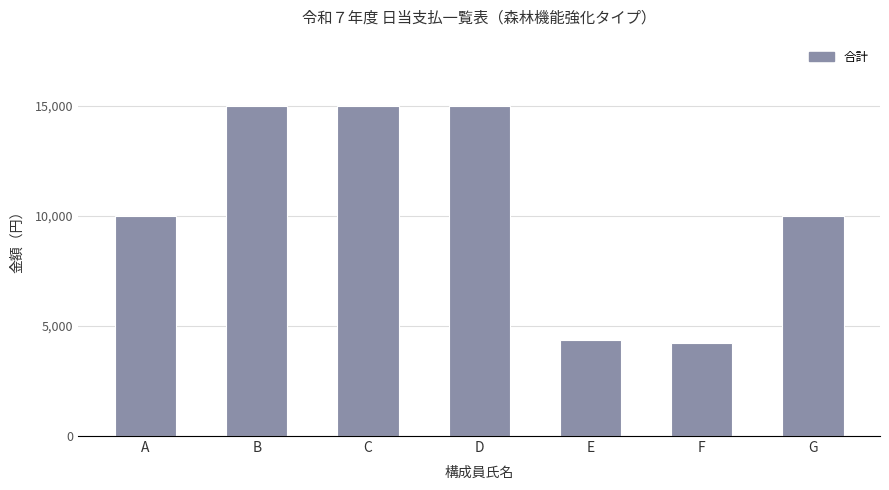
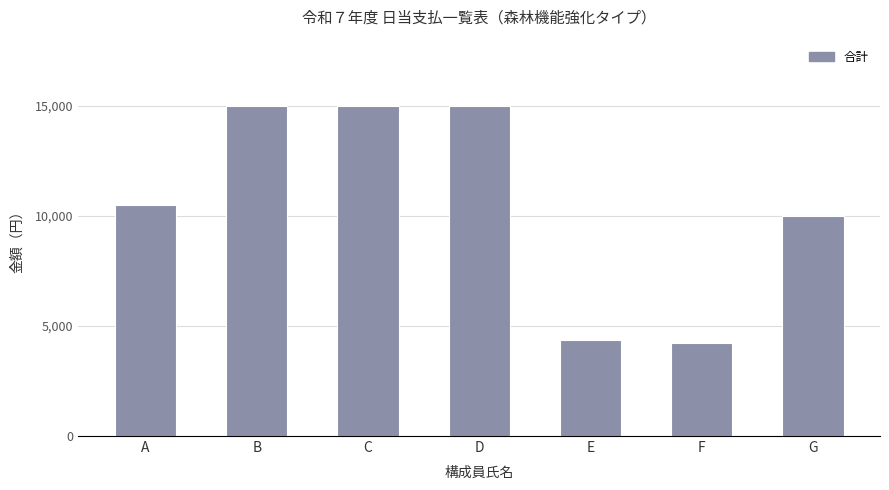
A: 10,000 -> 10,500
